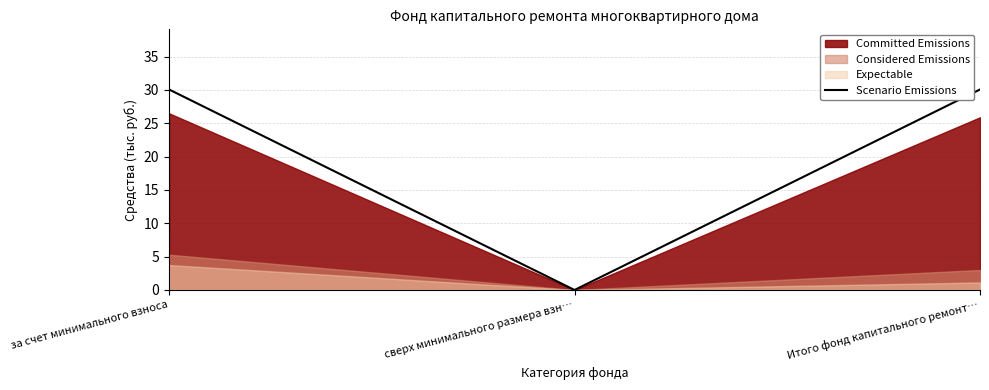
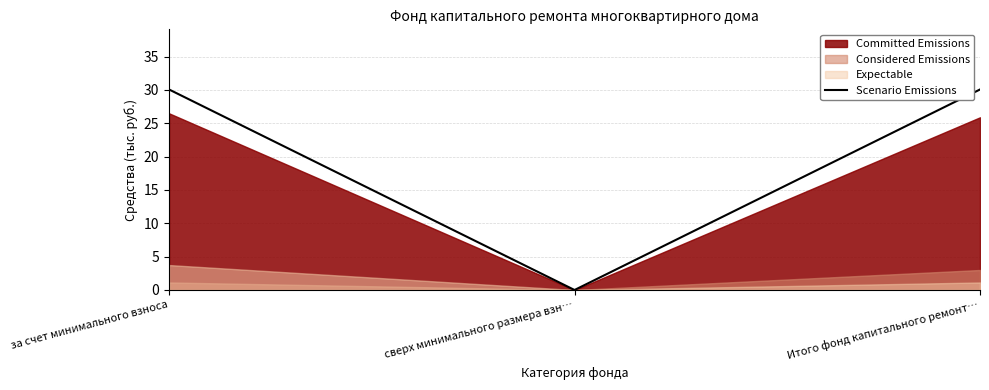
Considered Emissions, за счет минимального взноса: 5 -> 1
